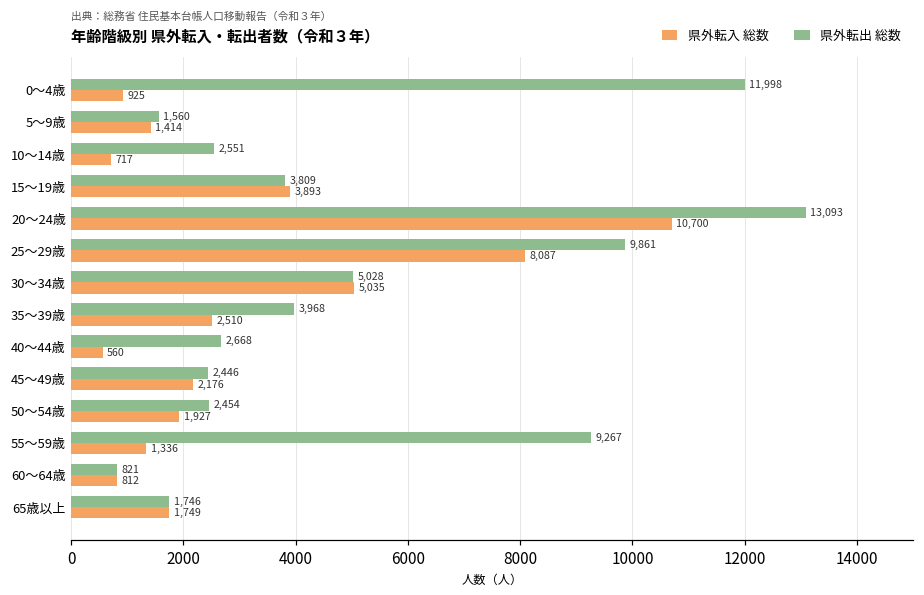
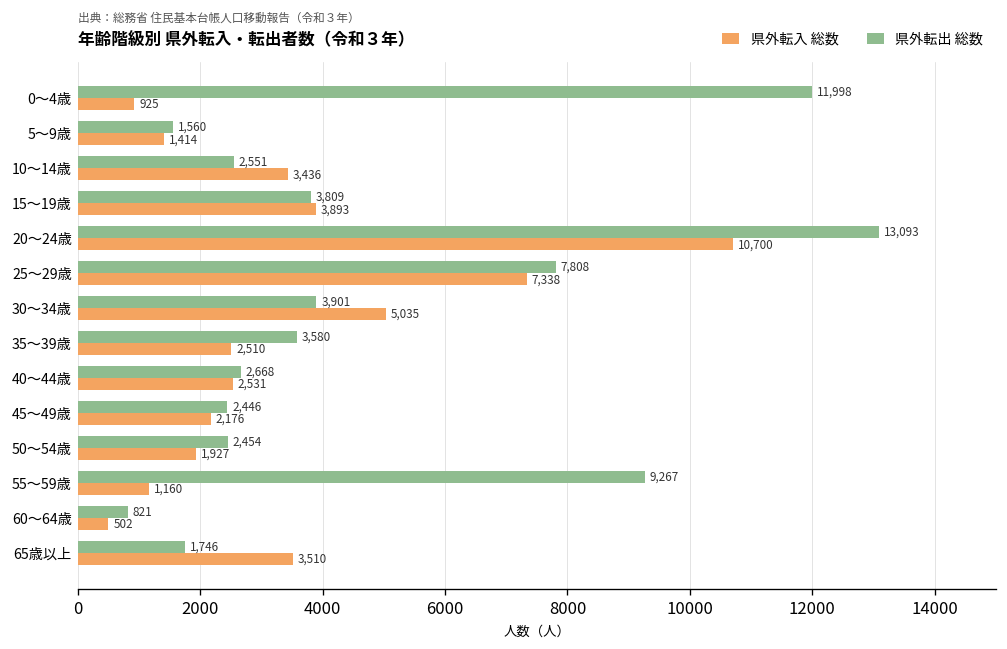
県外転入 総数, 10～14歳: 717 -> 3,436
県外転出 総数, 25～29歳: 9,861 -> 7,808
県外転入 総数, 25～29歳: 8,087 -> 7,338
県外転出 総数, 30～34歳: 5,028 -> 3,901
県外転出 総数, 35～39歳: 3,968 -> 3,580
県外転入 総数, 40～44歳: 560 -> 2,531
県外転入 総数, 55～59歳: 1,336 -> 1,160
県外転入 総数, 60～64歳: 812 -> 502
県外転入 総数, 65歳以上: 1,749 -> 3,510
